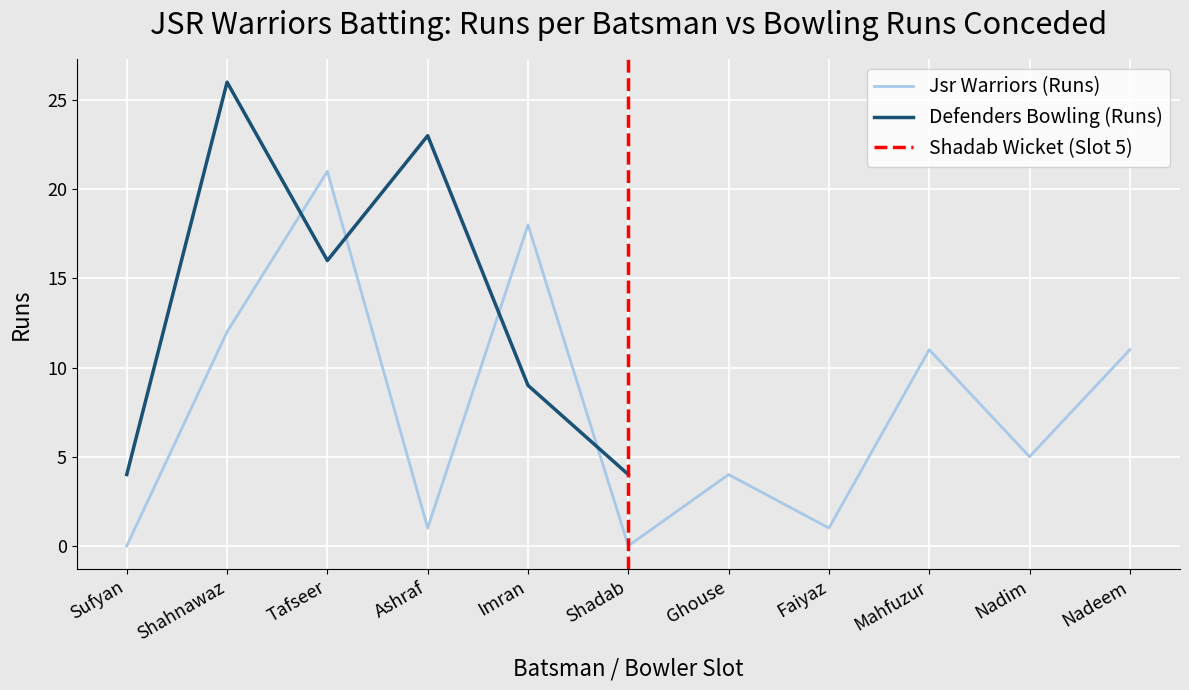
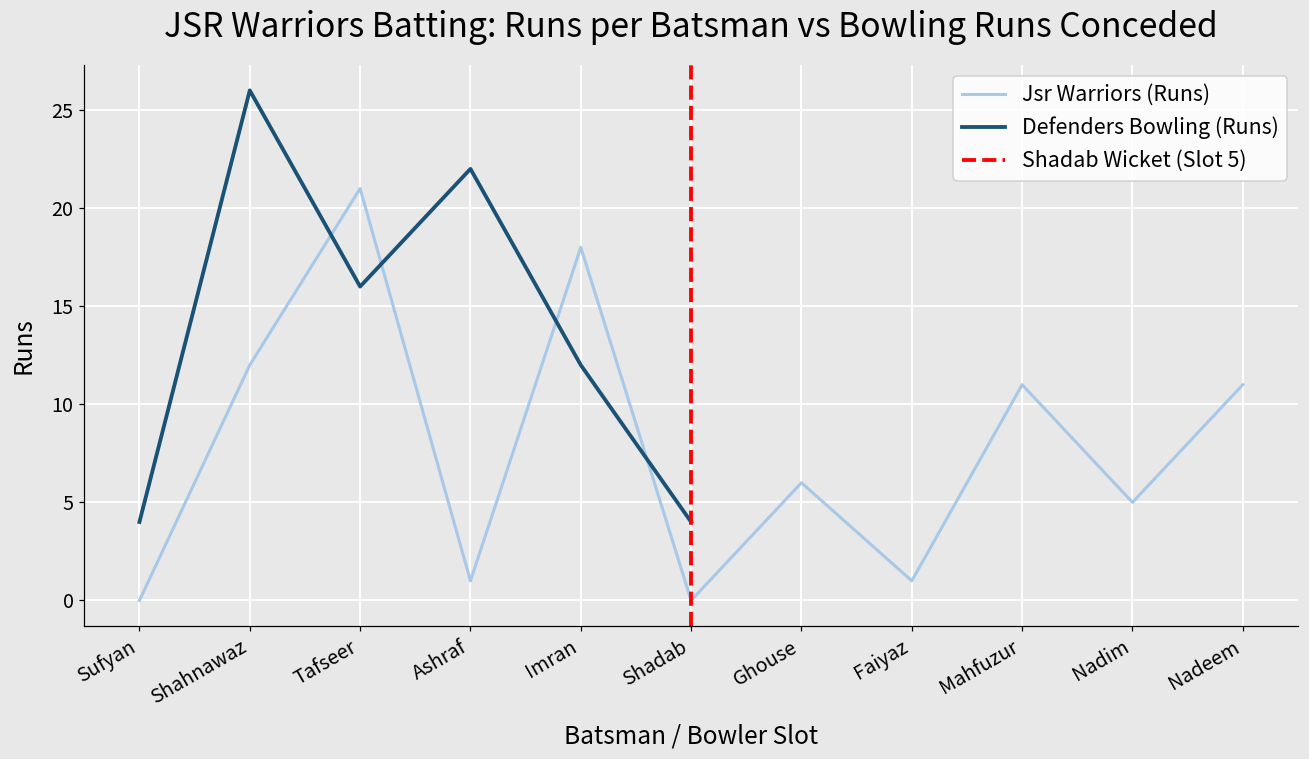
Defenders Bowling (Runs), Ashraf: 23 -> 22
Defenders Bowling (Runs), Imran: 9 -> 12
Jsr Warriors (Runs), Ghouse: 4 -> 6
